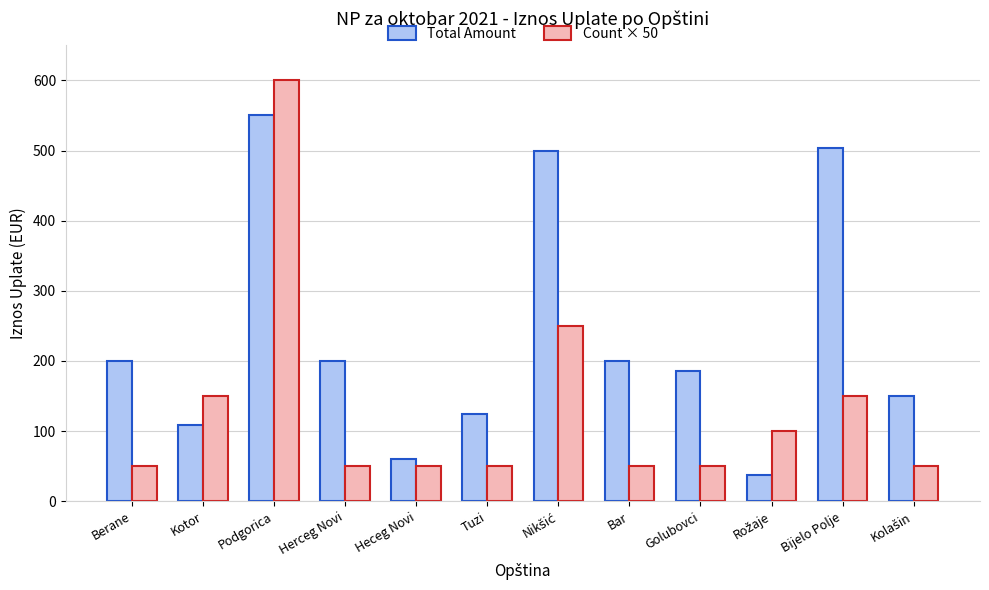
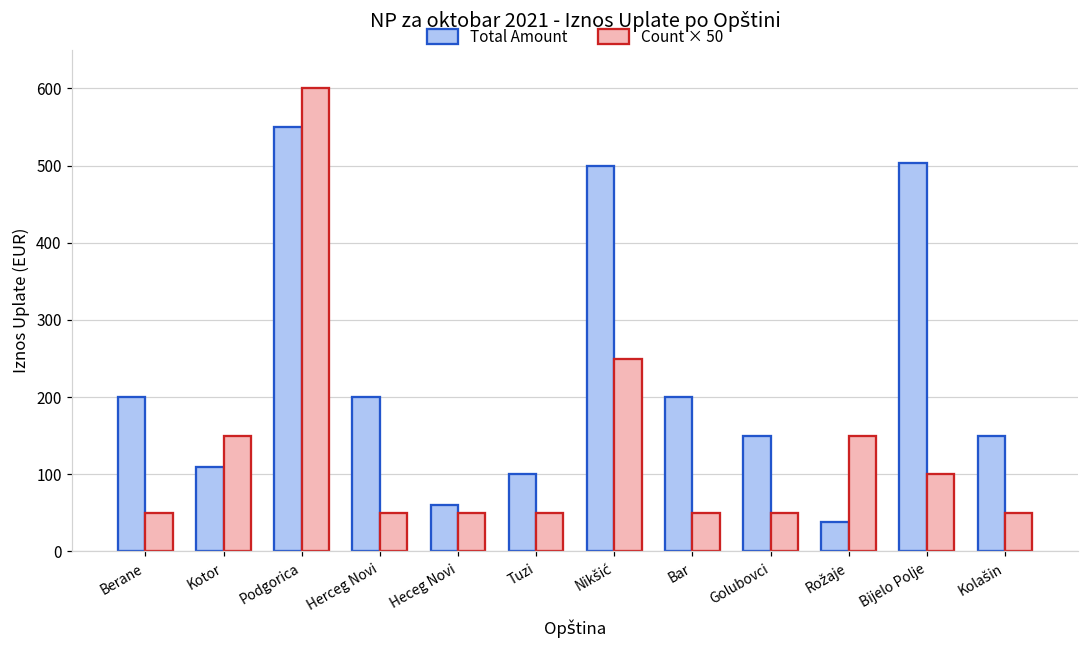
Total Amount, Tuzi: 120 -> 100
Total Amount, Golubovci: 190 -> 150
Count × 50, Rožaje: 100 -> 150
Count × 50, Bijelo Polje: 150 -> 100
